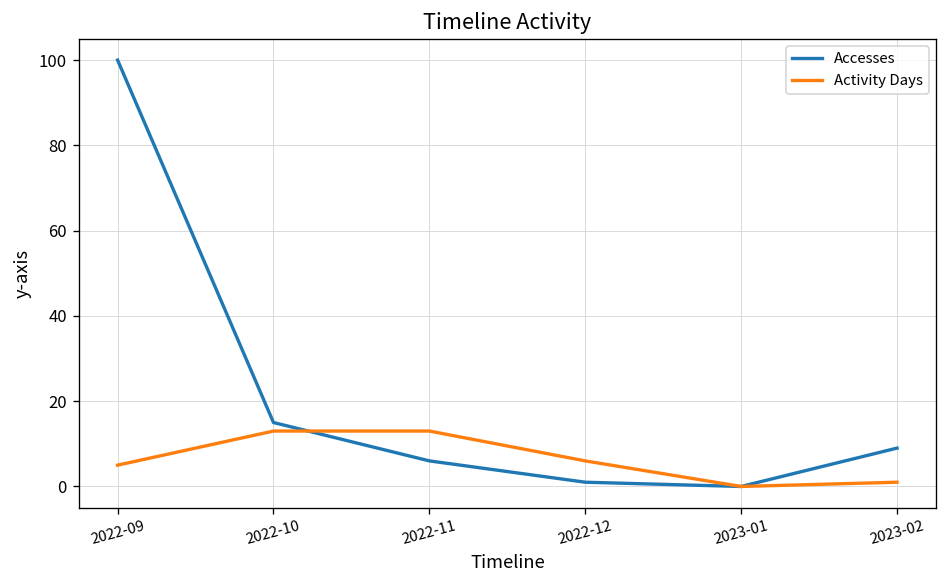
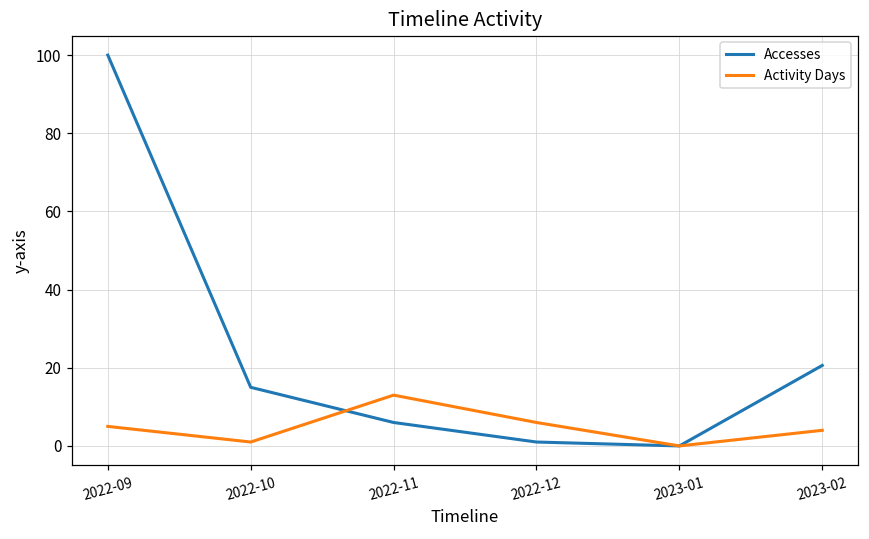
Activity Days, 2022-10: 13 -> 1
Accesses, 2023-02: 9 -> 21
Activity Days, 2023-02: 1 -> 4
